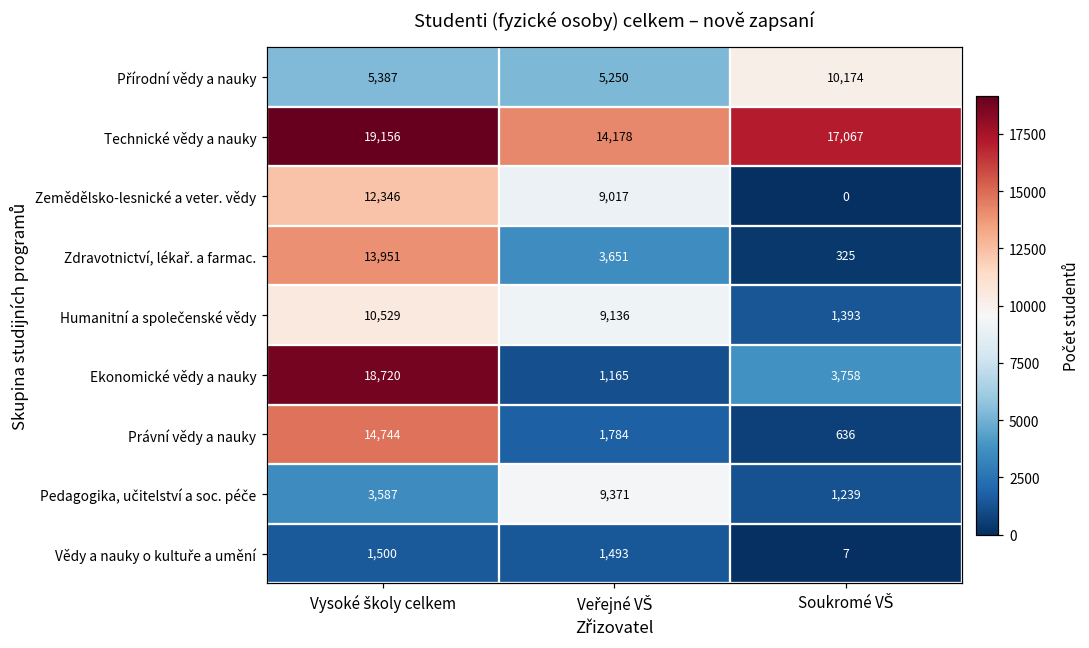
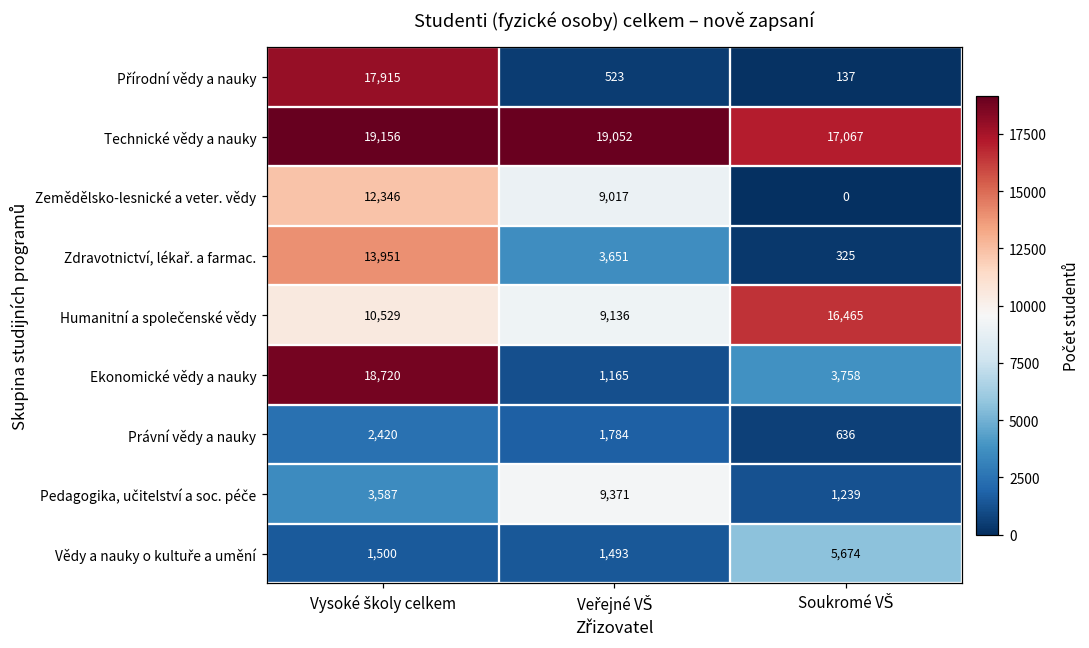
Přírodní vědy a nauky, Vysoké školy celkem: 5,387 -> 17,915
Přírodní vědy a nauky, Veřejné VŠ: 5,250 -> 523
Přírodní vědy a nauky, Soukromé VŠ: 10,174 -> 137
Technické vědy a nauky, Veřejné VŠ: 14,178 -> 19,052
Humanitní a společenské vědy, Soukromé VŠ: 1,393 -> 16,465
Právní vědy a nauky, Vysoké školy celkem: 14,744 -> 2,420
Vědy a nauky o kultuře a umění, Soukromé VŠ: 7 -> 5,674
